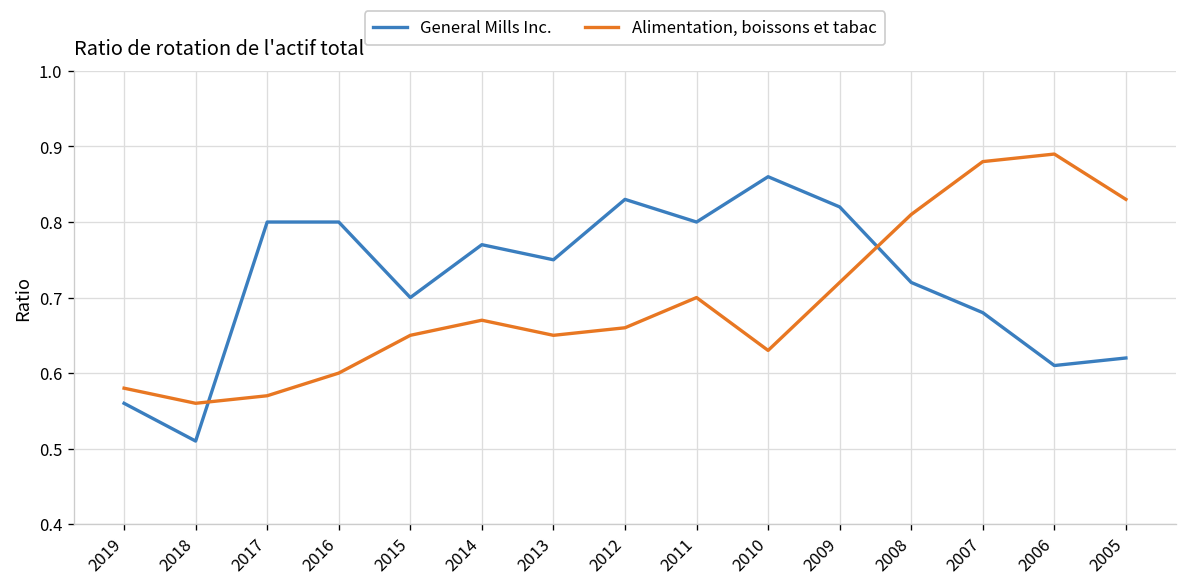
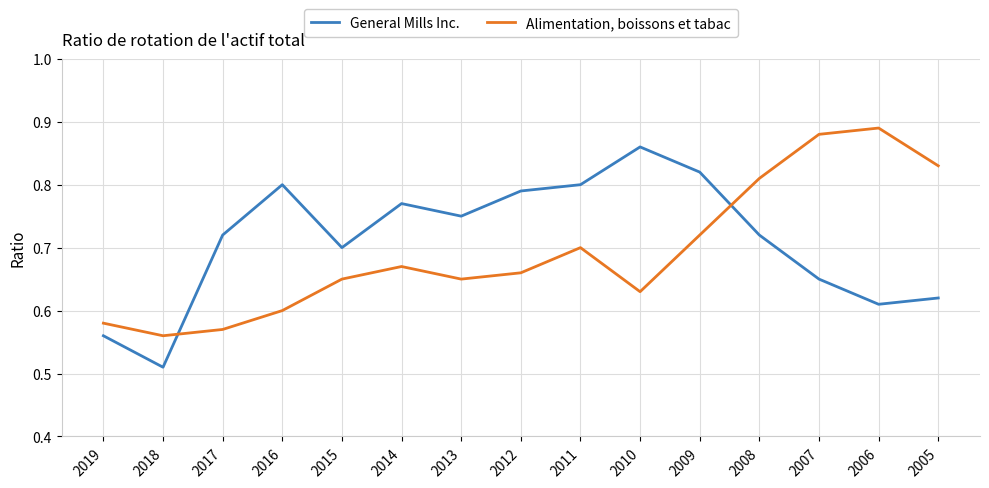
General Mills Inc., 2017: 0.80 -> 0.72
General Mills Inc., 2012: 0.83 -> 0.79
General Mills Inc., 2007: 0.68 -> 0.65
